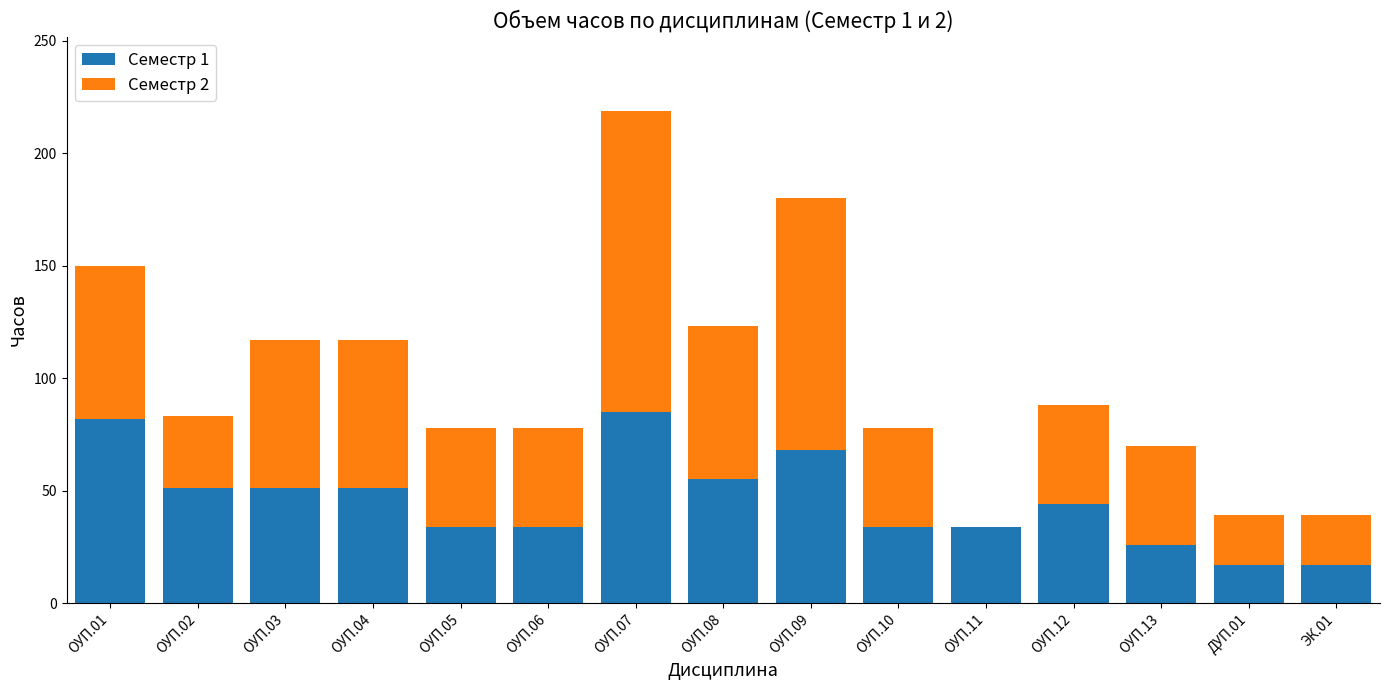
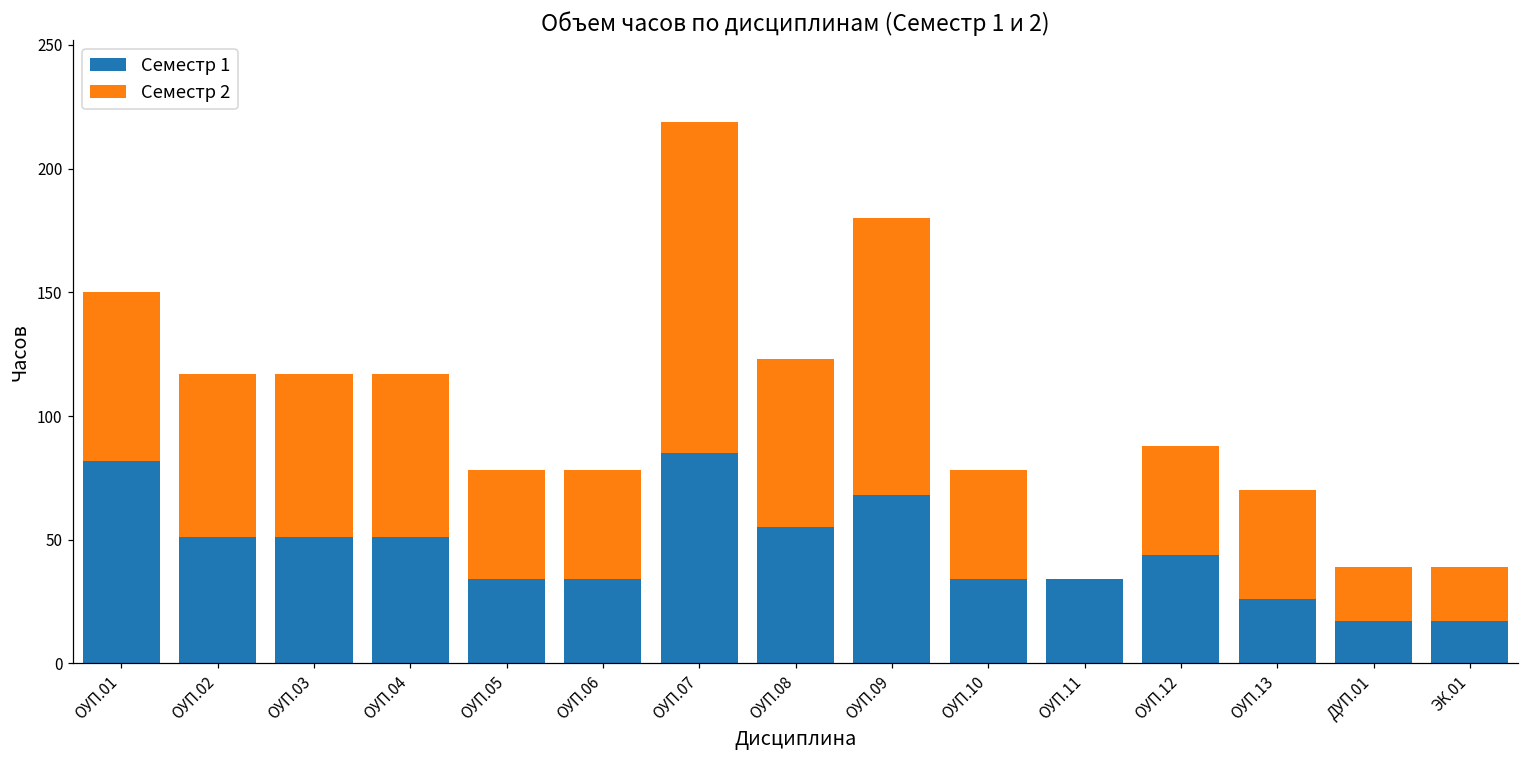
Семестр 2, ОУП.02: 32 -> 66
